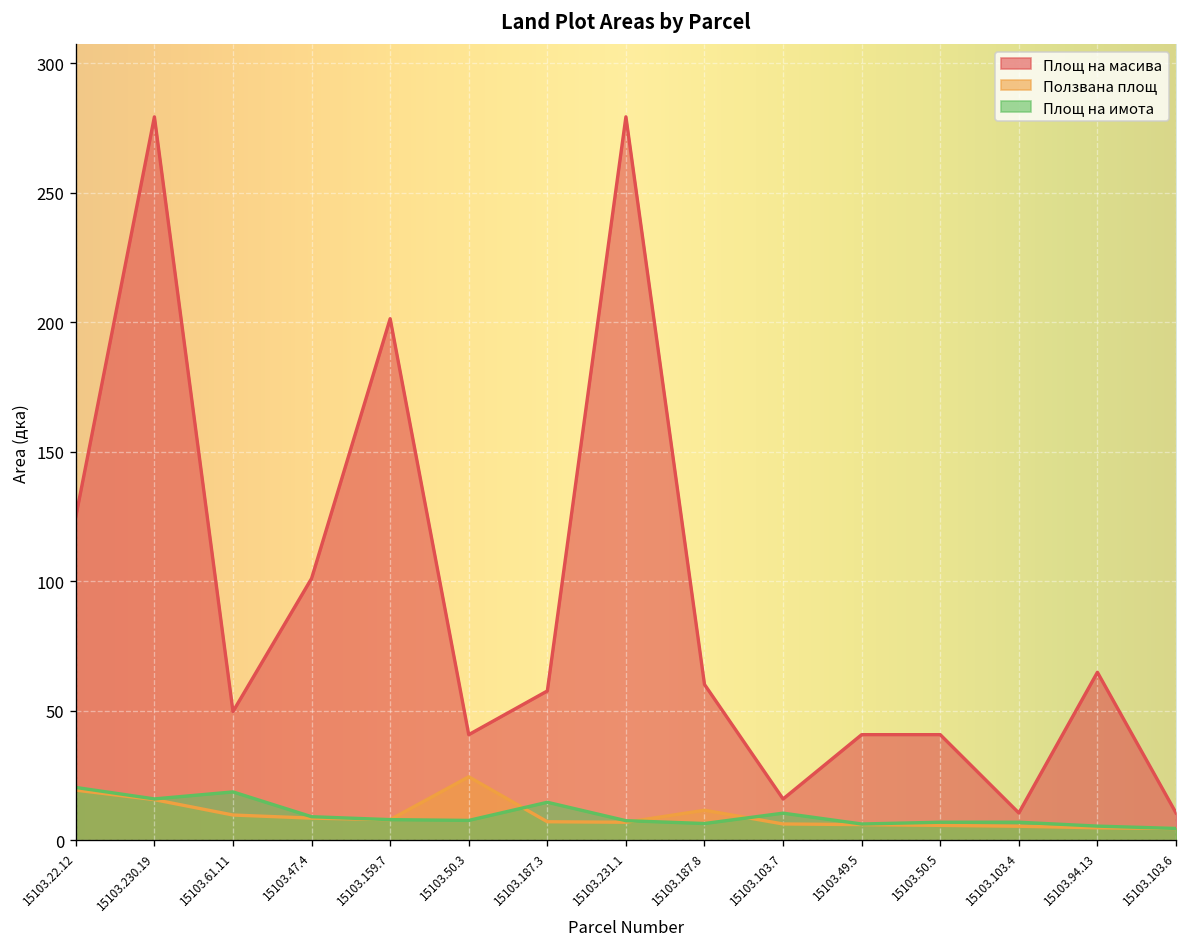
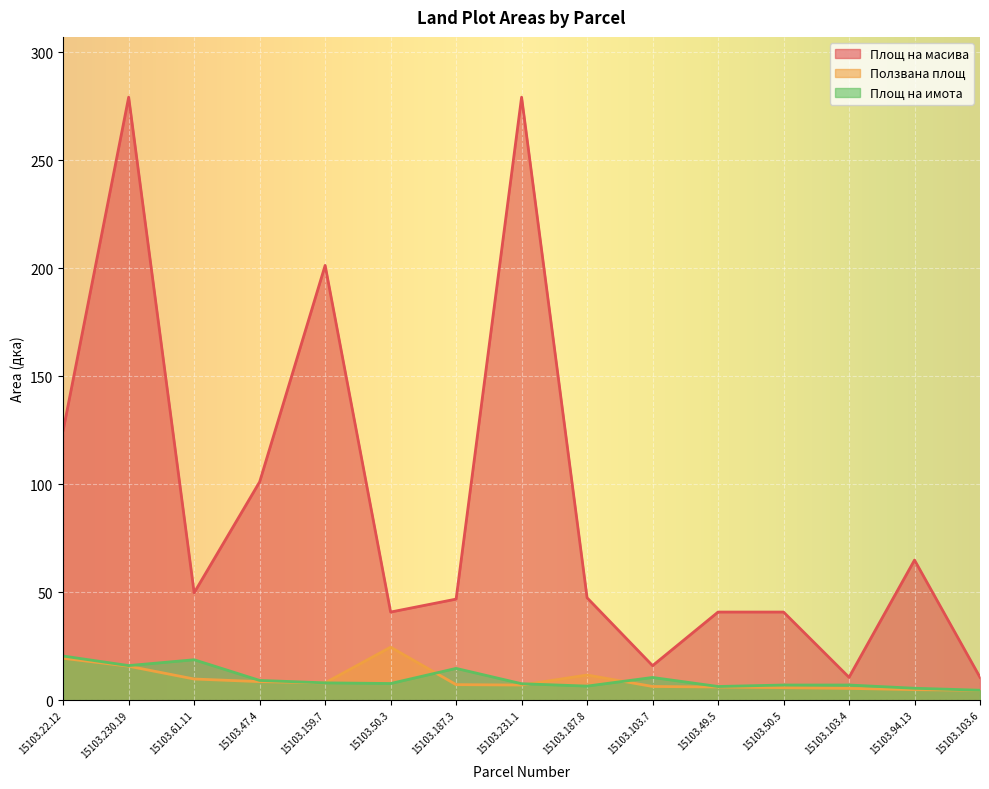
Площ на масива, 15103.187.3: 58 -> 47
Площ на масива, 15103.187.8: 60 -> 47
